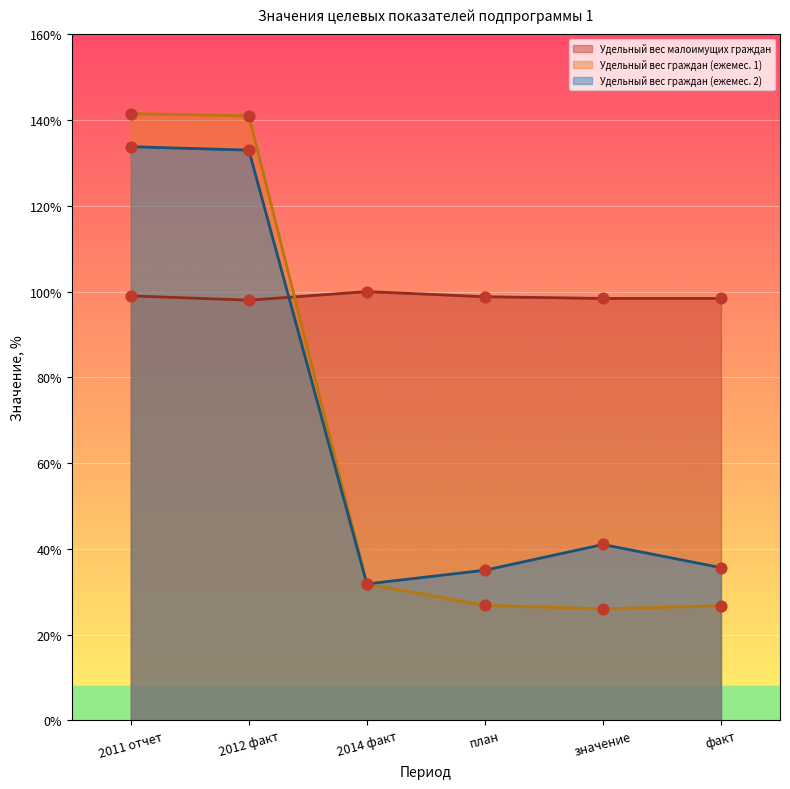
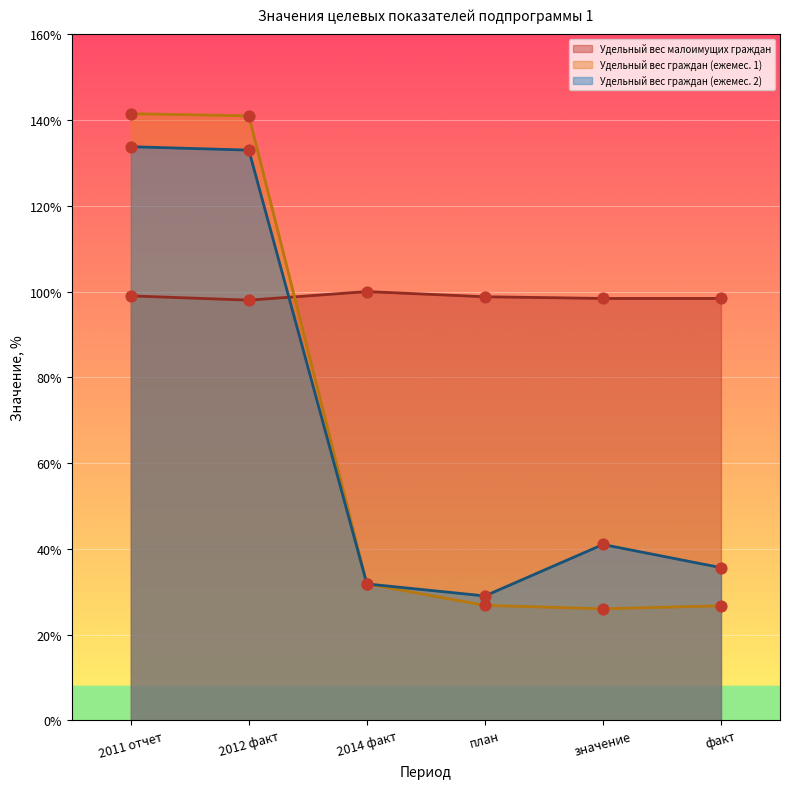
Удельный вес граждан (ежемес. 2), план: 35% -> 29%
